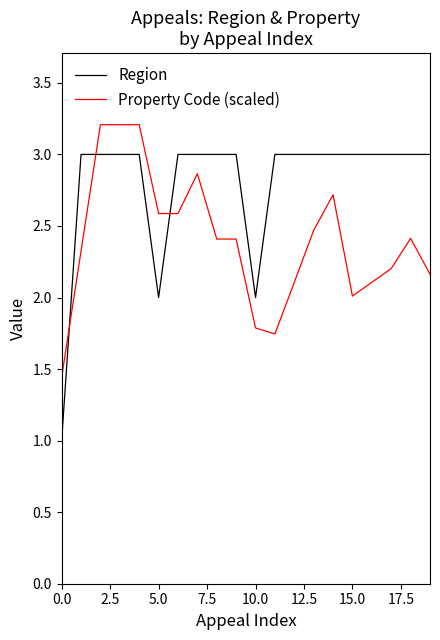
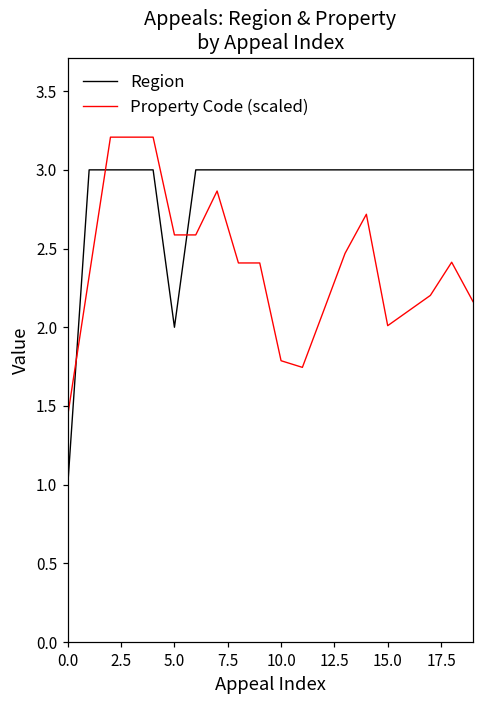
Region, 10.0: 2 -> 3
